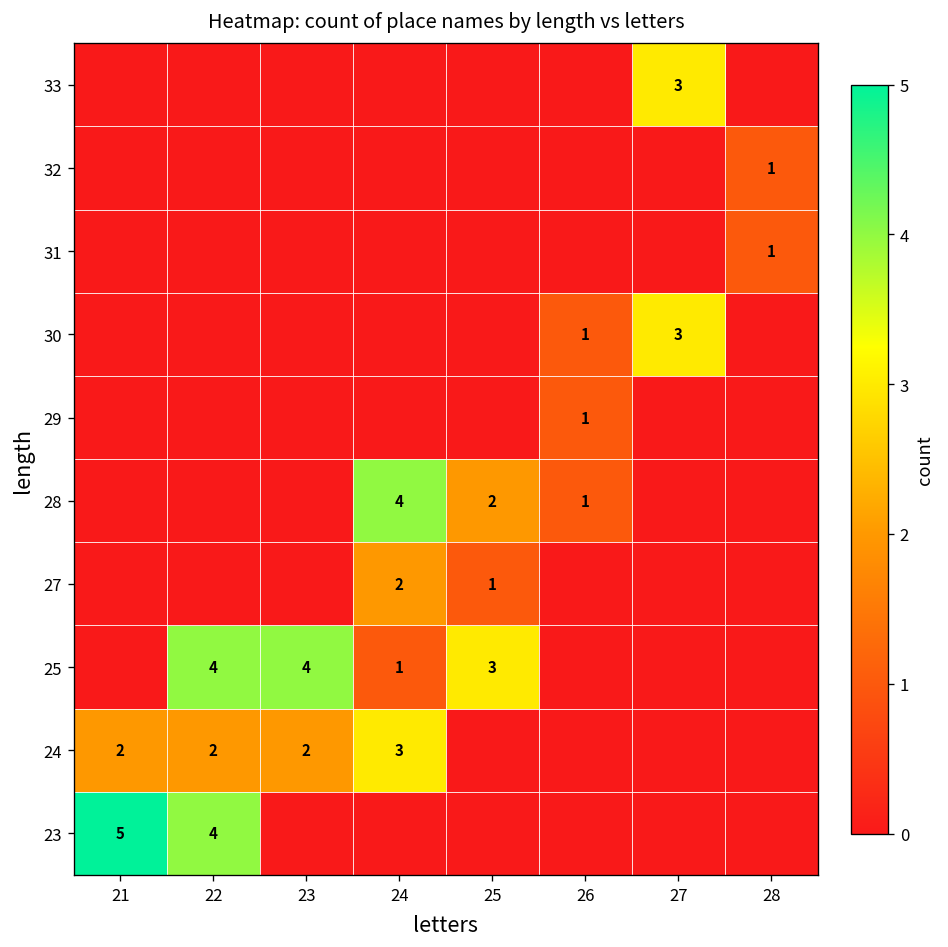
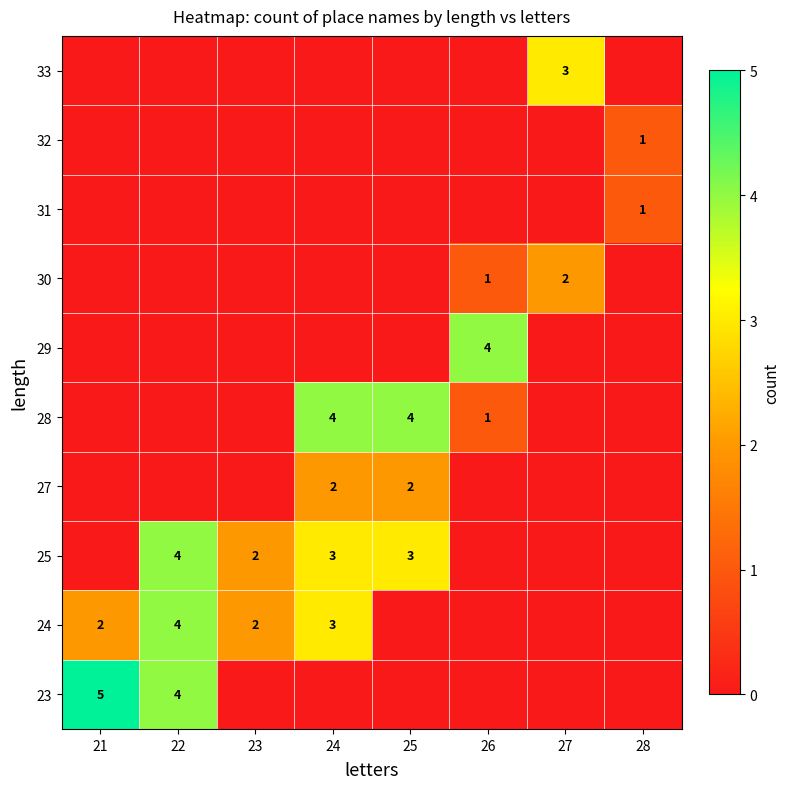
30, 27: 3 -> 2
29, 26: 1 -> 4
28, 25: 2 -> 4
27, 25: 1 -> 2
25, 23: 4 -> 2
25, 24: 1 -> 3
24, 22: 2 -> 4
